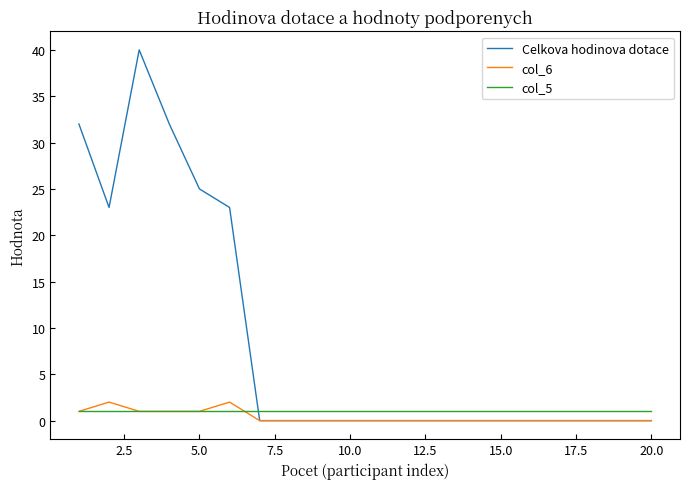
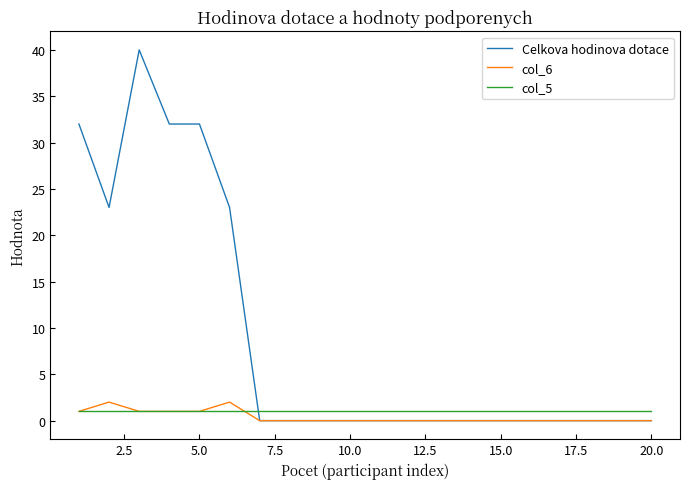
Celkova hodinova dotace, 5.0: 25 -> 32
